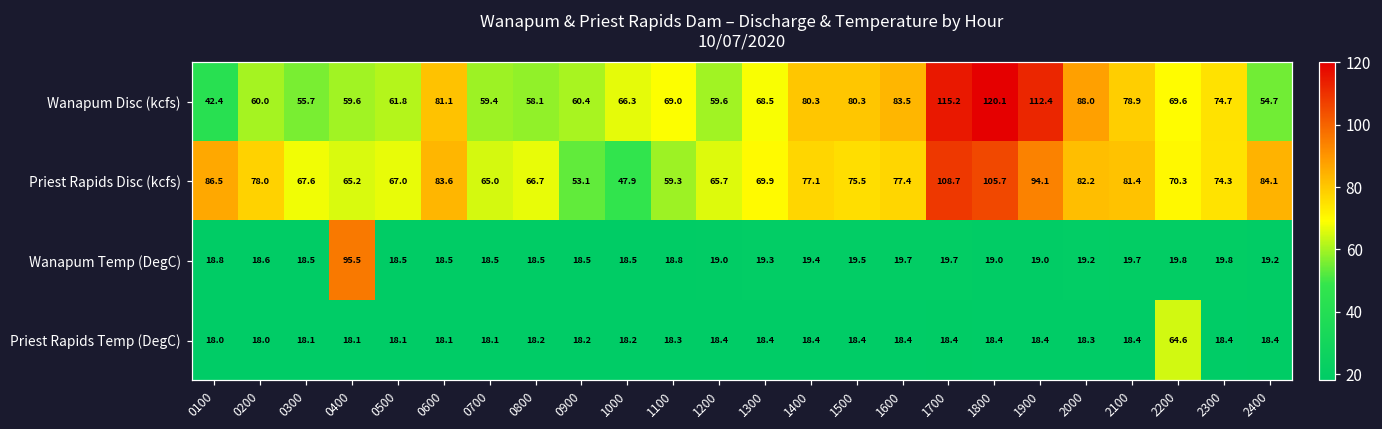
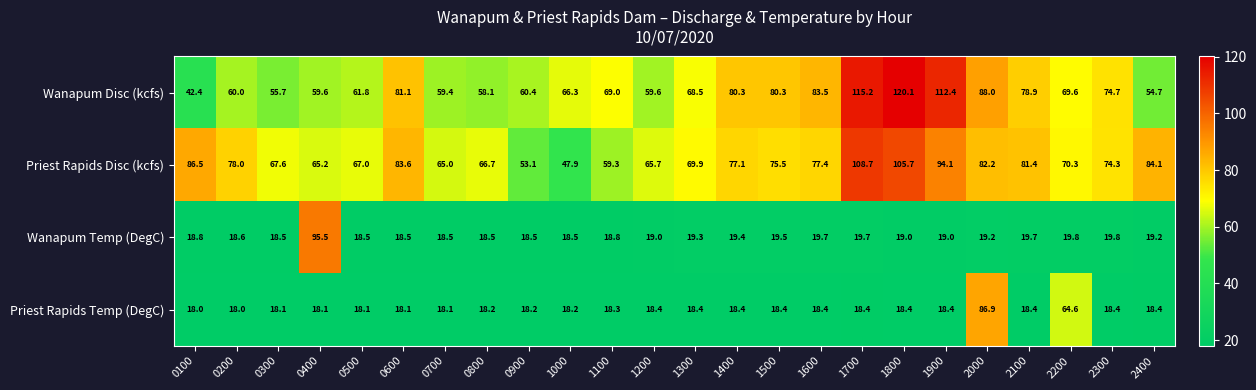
Priest Rapids Temp (DegC), 2000: 18.3 -> 86.9
